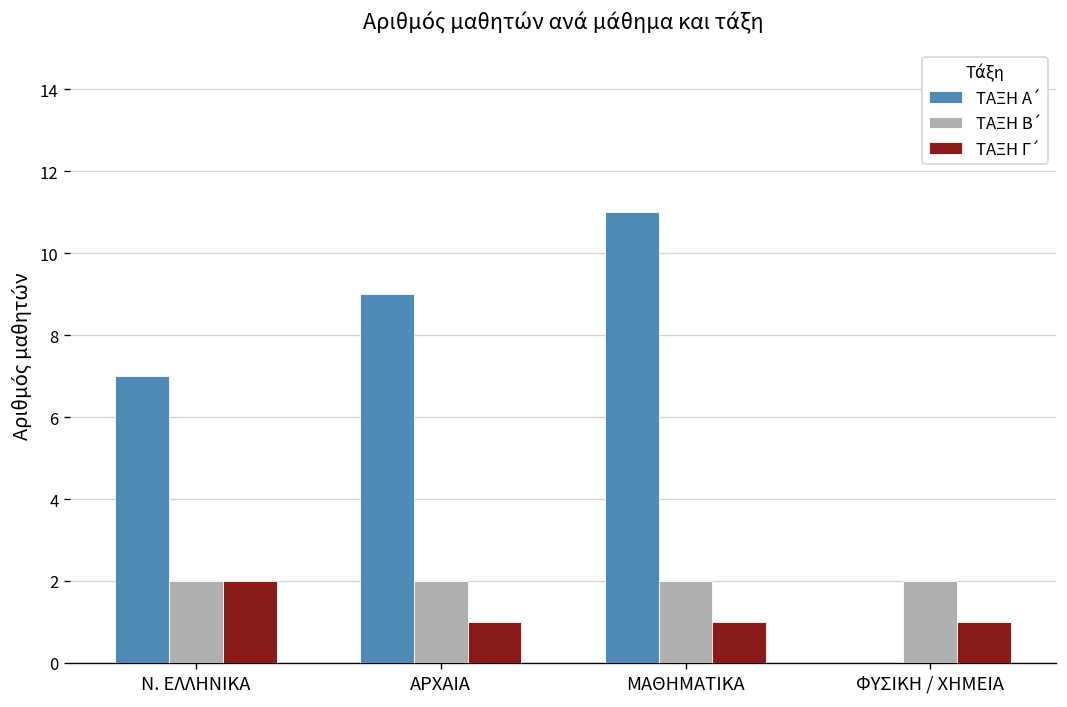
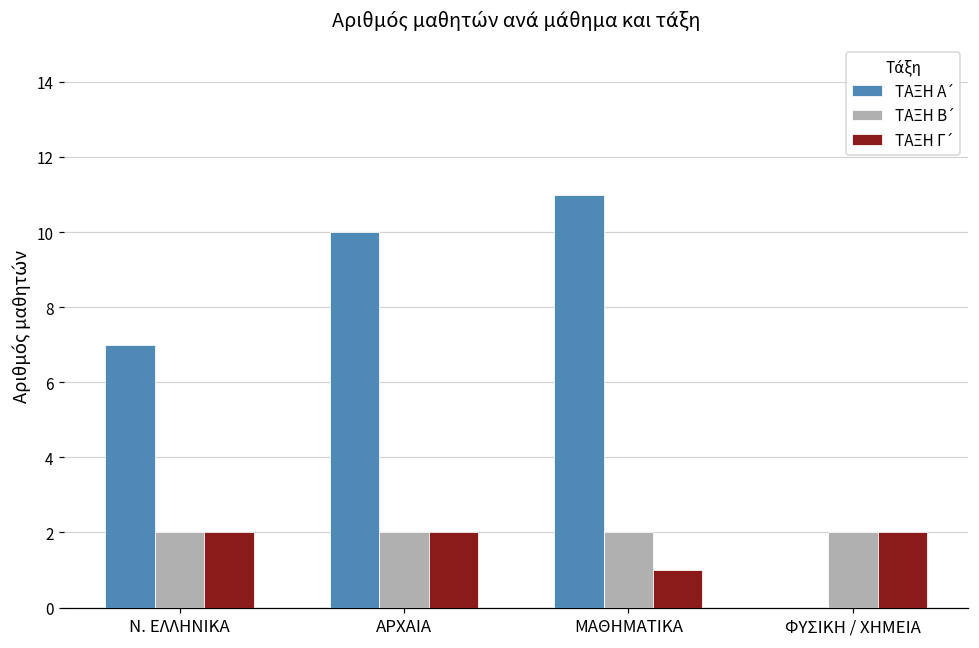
ΤΑΞΗ Α΄, ΑΡΧΑΙΑ: 9 -> 10
ΤΑΞΗ Γ΄, ΑΡΧΑΙΑ: 1 -> 2
ΤΑΞΗ Γ΄, ΦΥΣΙΚΗ / ΧΗΜΕΙΑ: 1 -> 2
